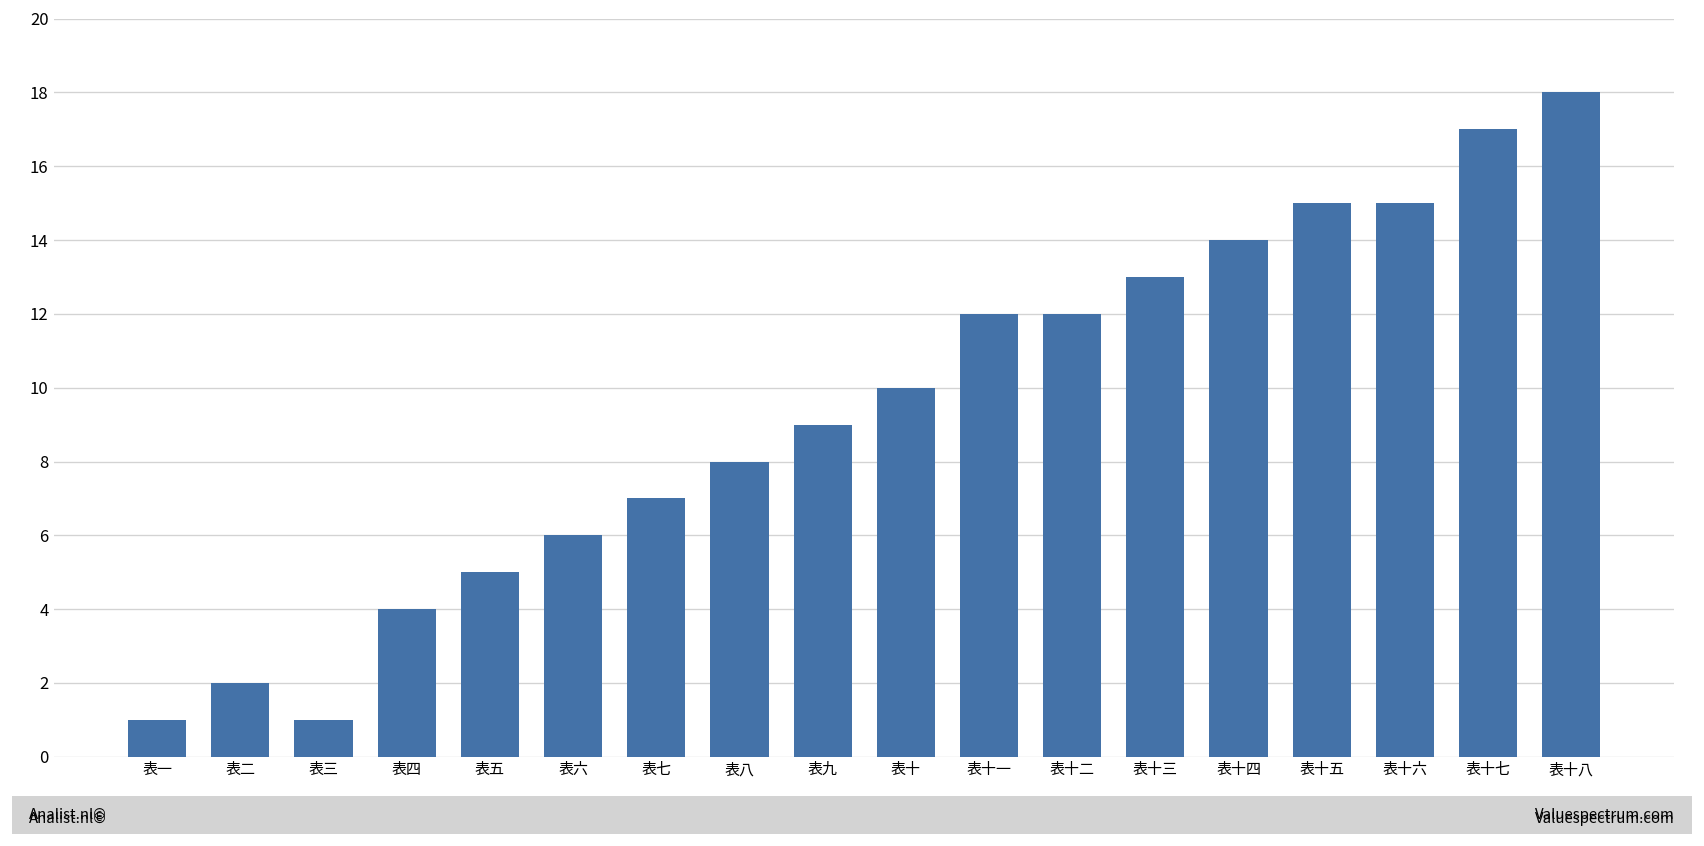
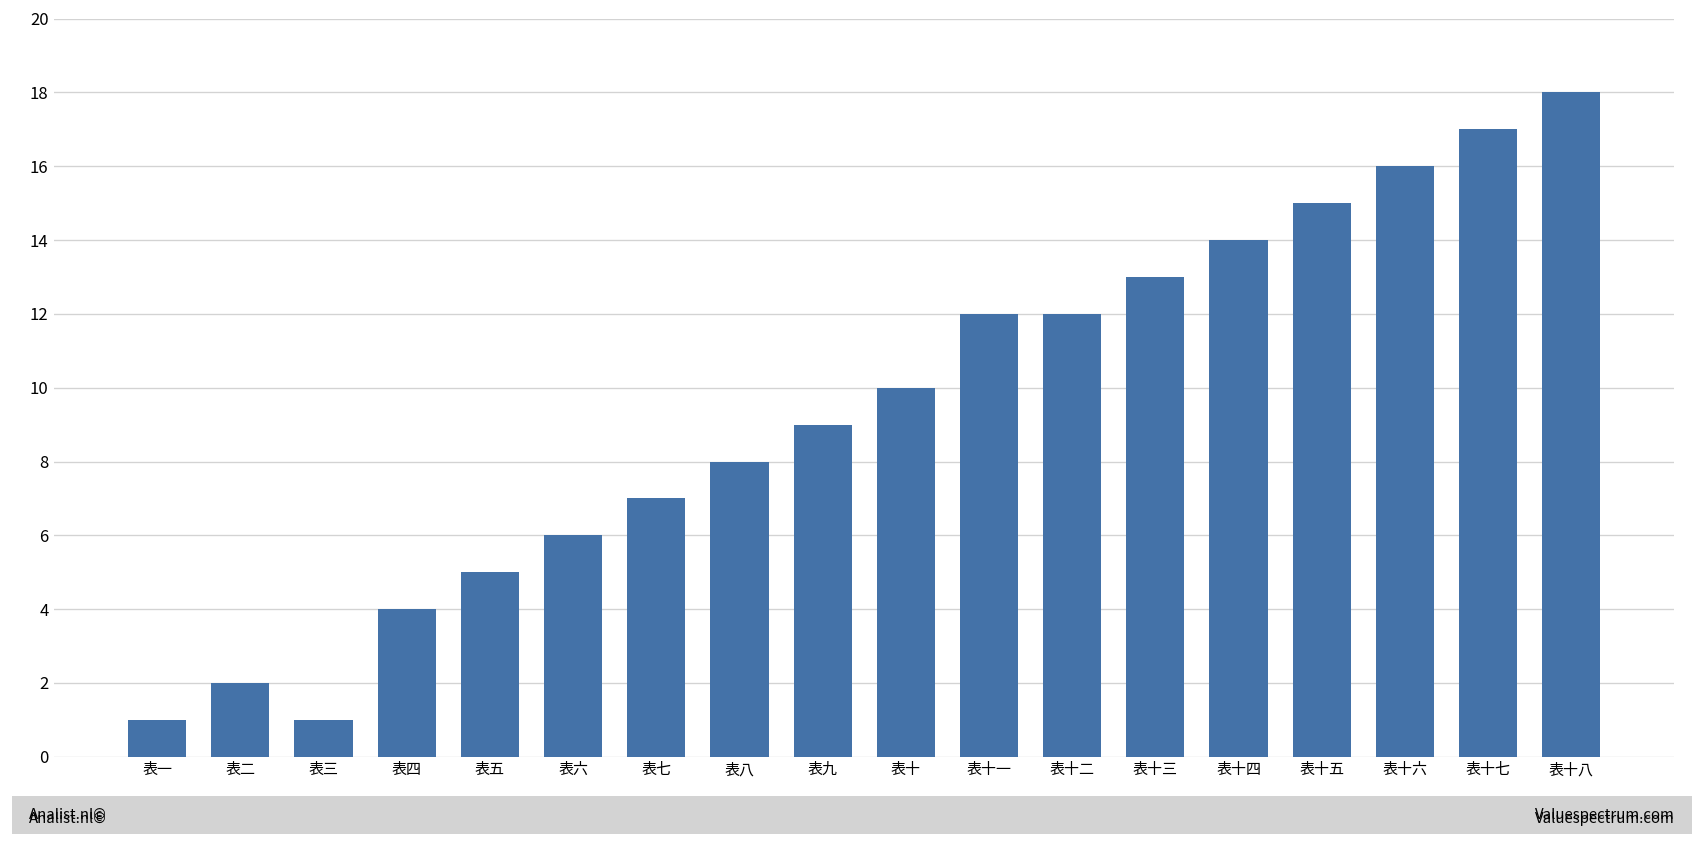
表十六: 15 -> 16
